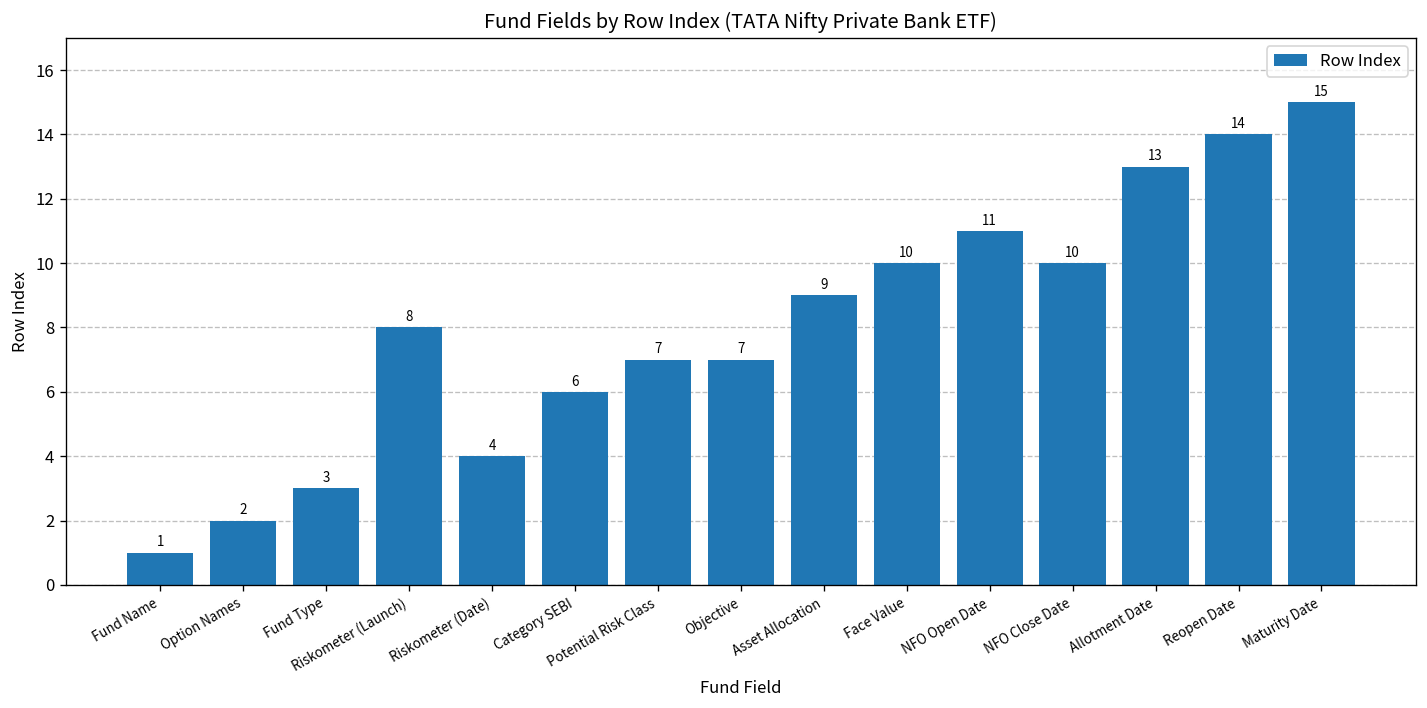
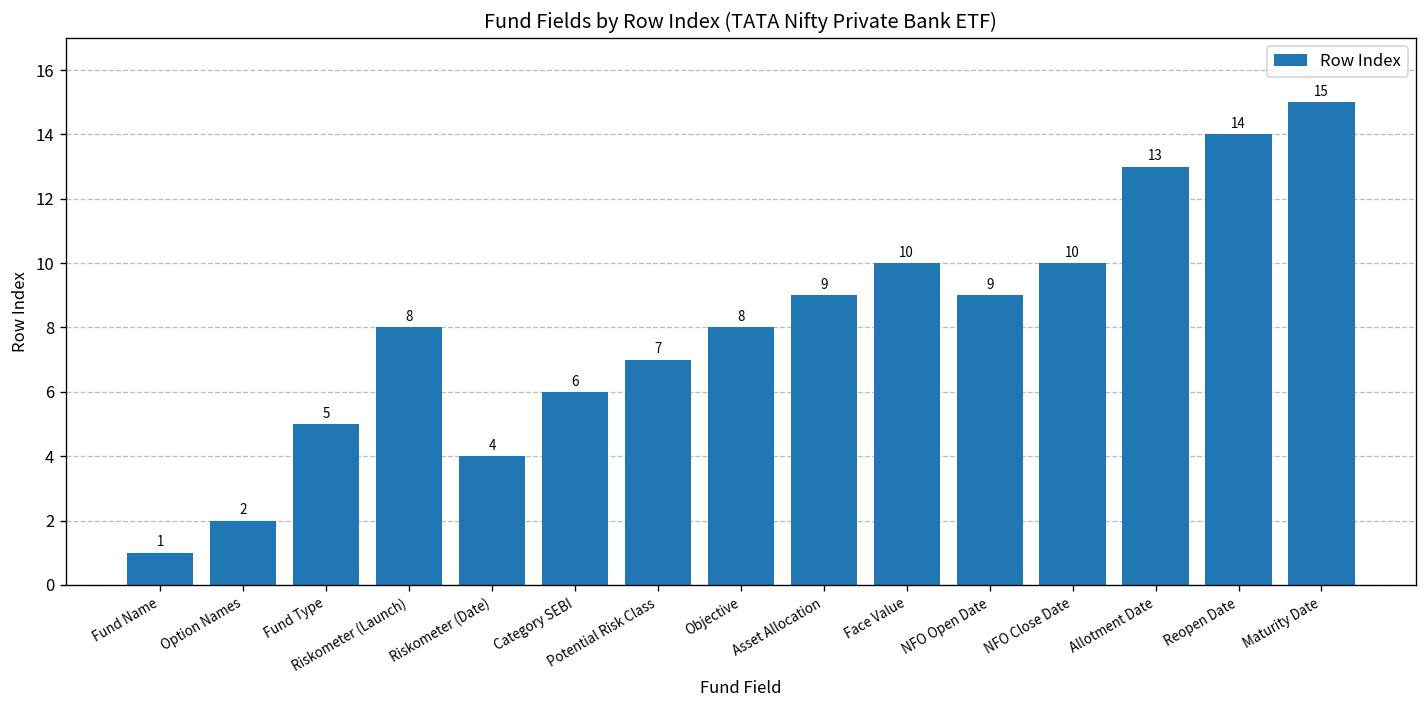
Fund Type: 3 -> 5
Objective: 7 -> 8
NFO Open Date: 11 -> 9
